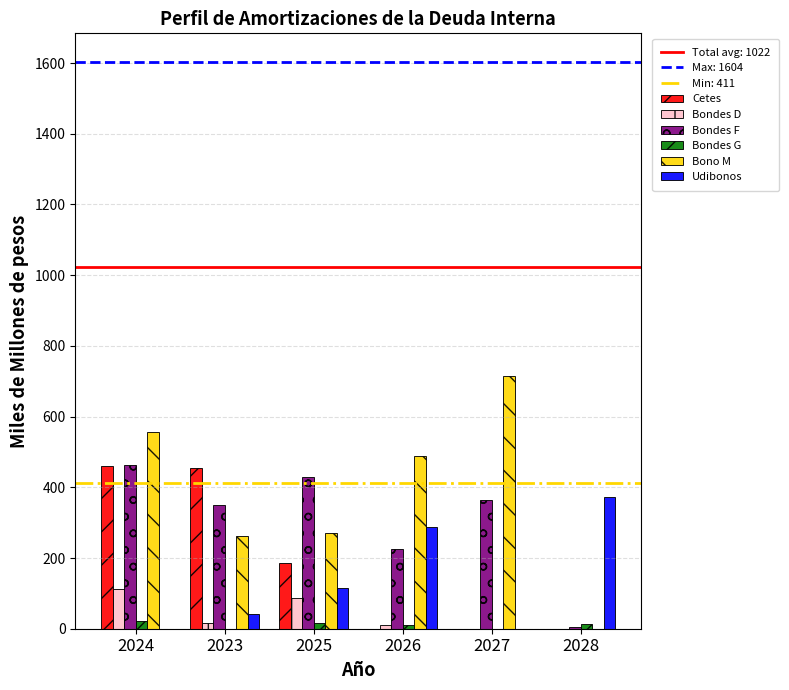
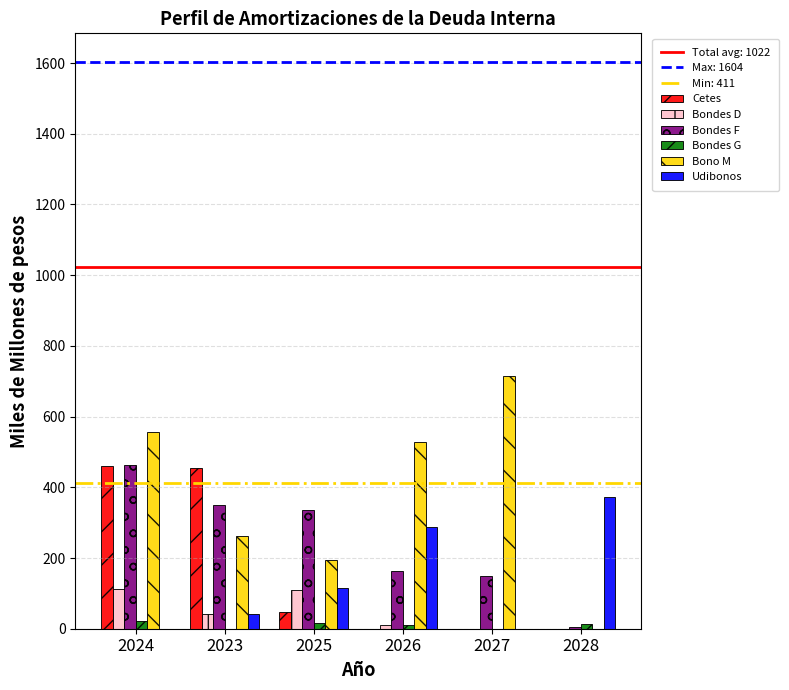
Bondes D, 2023: 20 -> 40
Cetes, 2025: 190 -> 50
Bondes D, 2025: 90 -> 110
Bondes F, 2025: 430 -> 340
Bono M, 2025: 270 -> 190
Bondes F, 2026: 230 -> 160
Bono M, 2026: 490 -> 530
Bondes F, 2027: 360 -> 150
